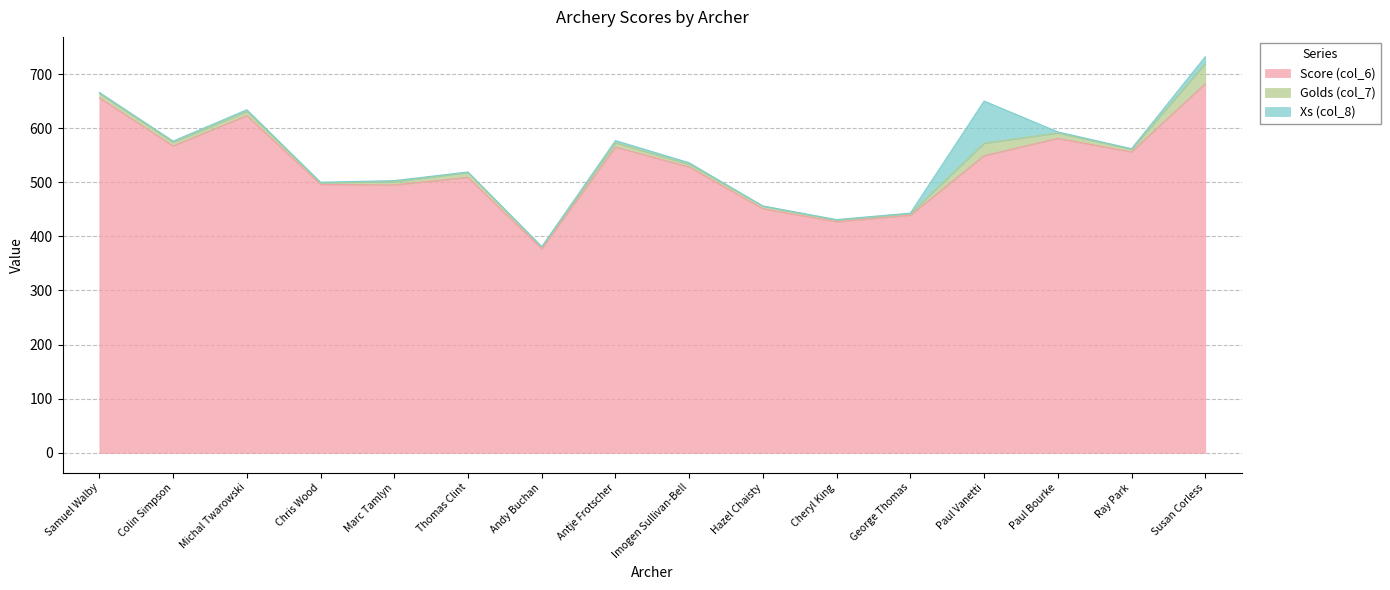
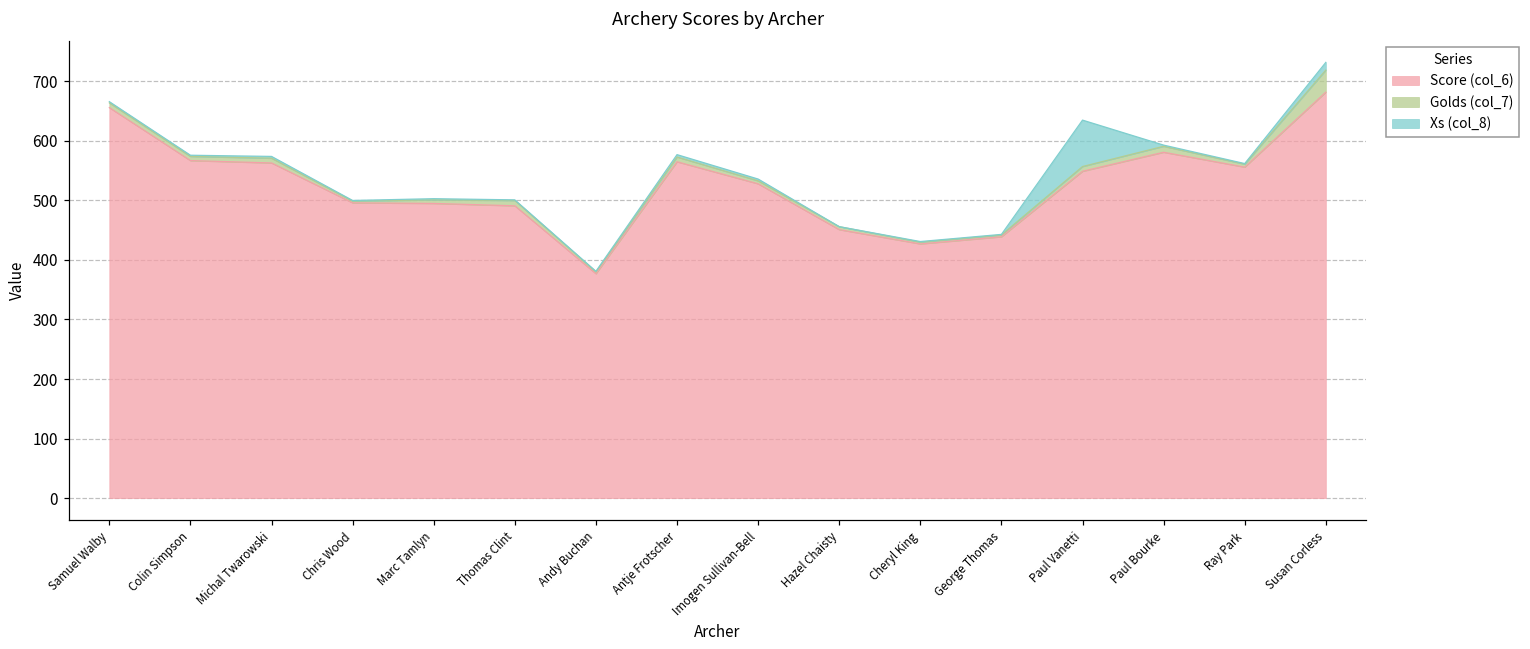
Score (col_6), Michal Twarowski: 620 -> 560
Score (col_6), Thomas Clint: 510 -> 490
Golds (col_7), Paul Vanetti: 20 -> 10
